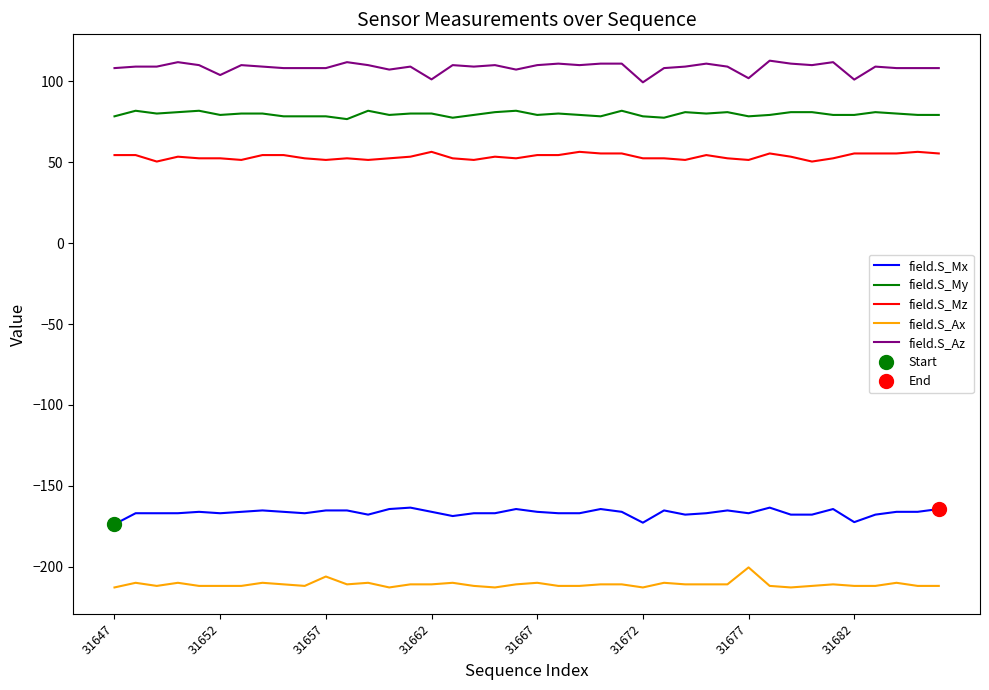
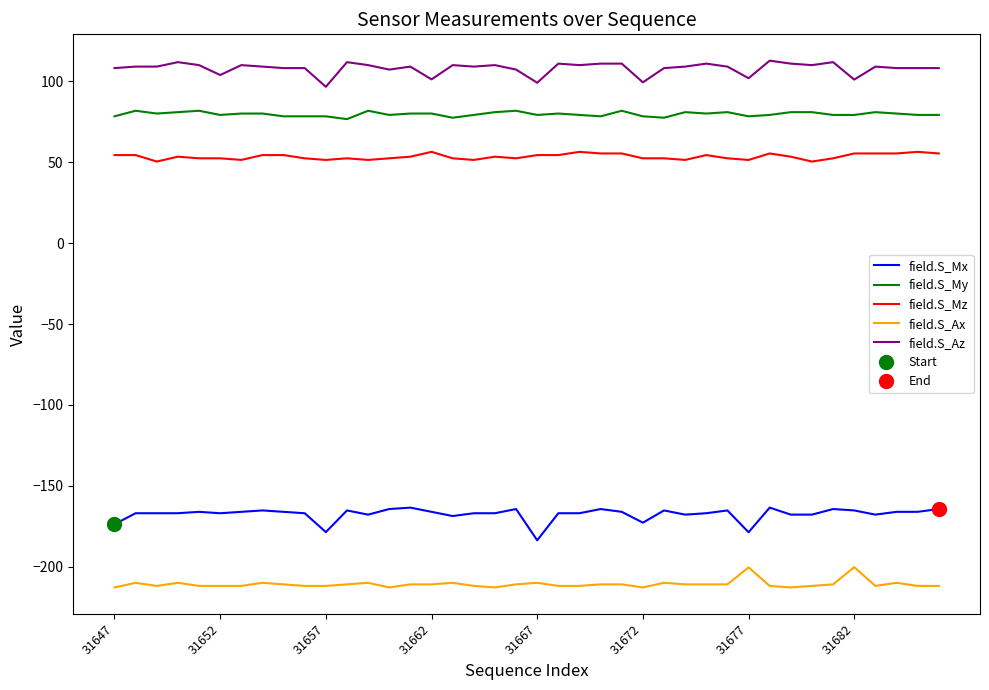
field.S_Mx, 31657: -165 -> -179
field.S_Ax, 31657: -206 -> -212
field.S_Az, 31657: 108 -> 97
field.S_Mx, 31667: -166 -> -184
field.S_Az, 31667: 110 -> 99
field.S_Mx, 31677: -167 -> -179
field.S_Mx, 31682: -172 -> -165
field.S_Ax, 31682: -212 -> -200
